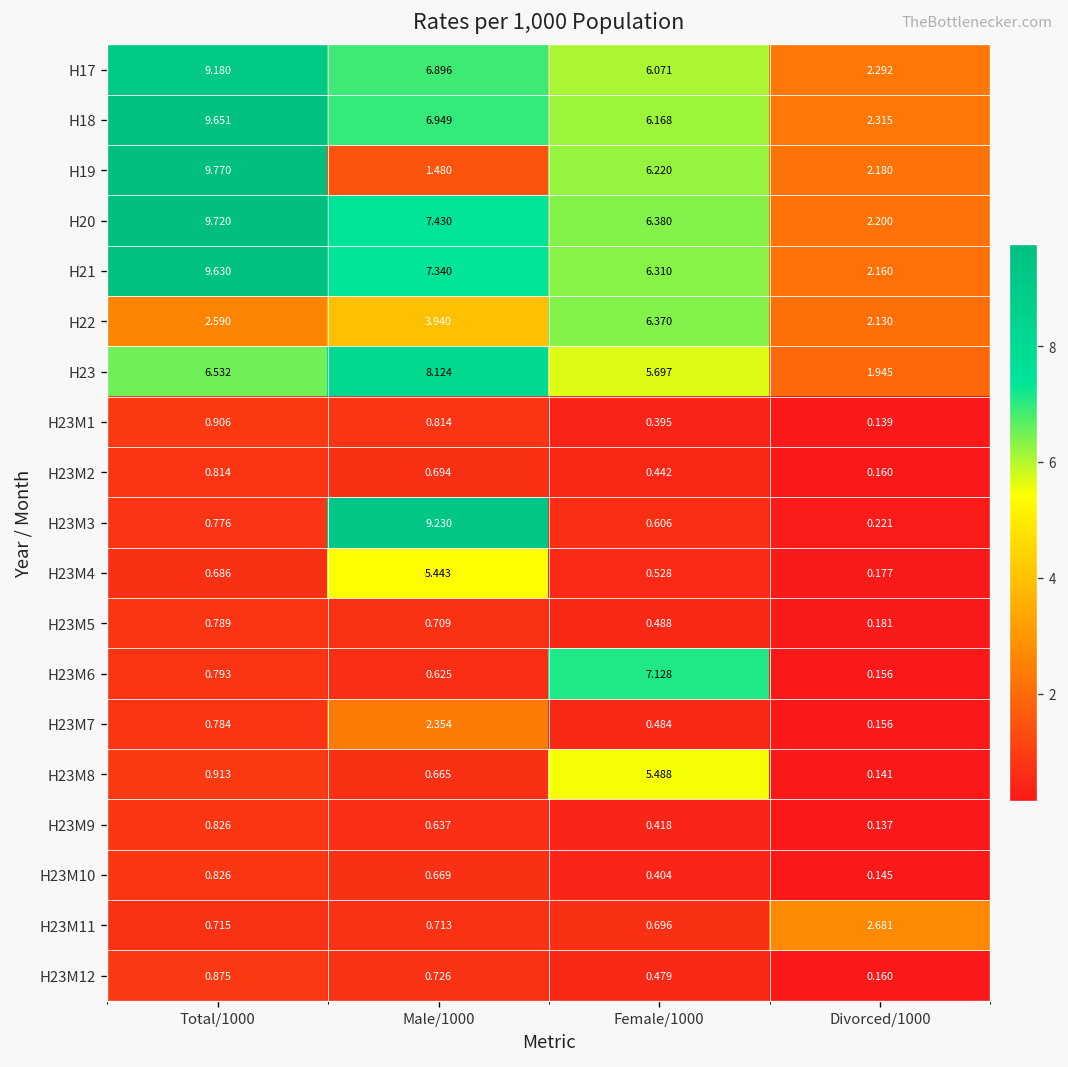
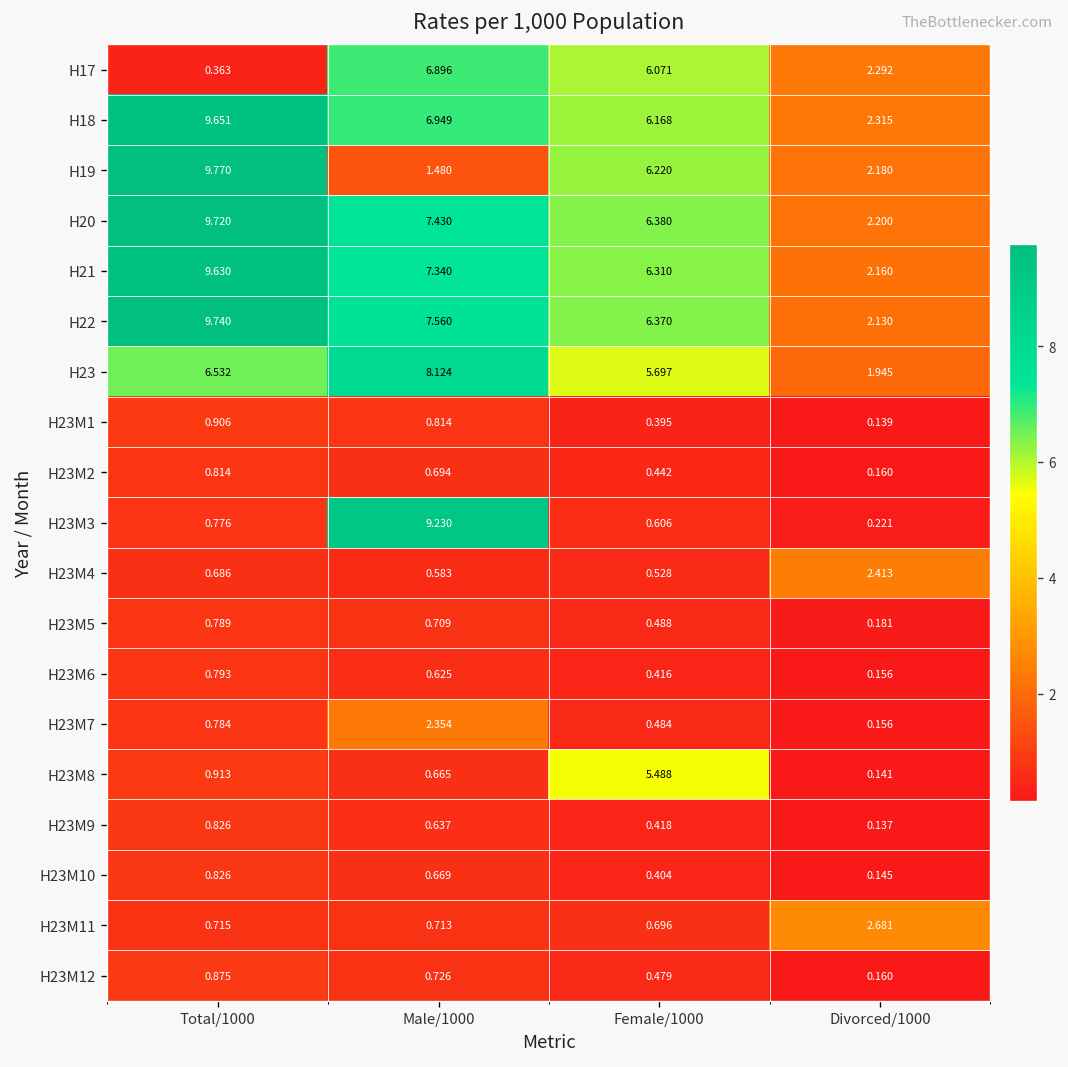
H17, Total/1000: 9.180 -> 0.363
H22, Total/1000: 2.590 -> 9.740
H22, Male/1000: 3.940 -> 7.560
H23M4, Male/1000: 5.443 -> 0.583
H23M4, Divorced/1000: 0.177 -> 2.413
H23M6, Female/1000: 7.128 -> 0.416
